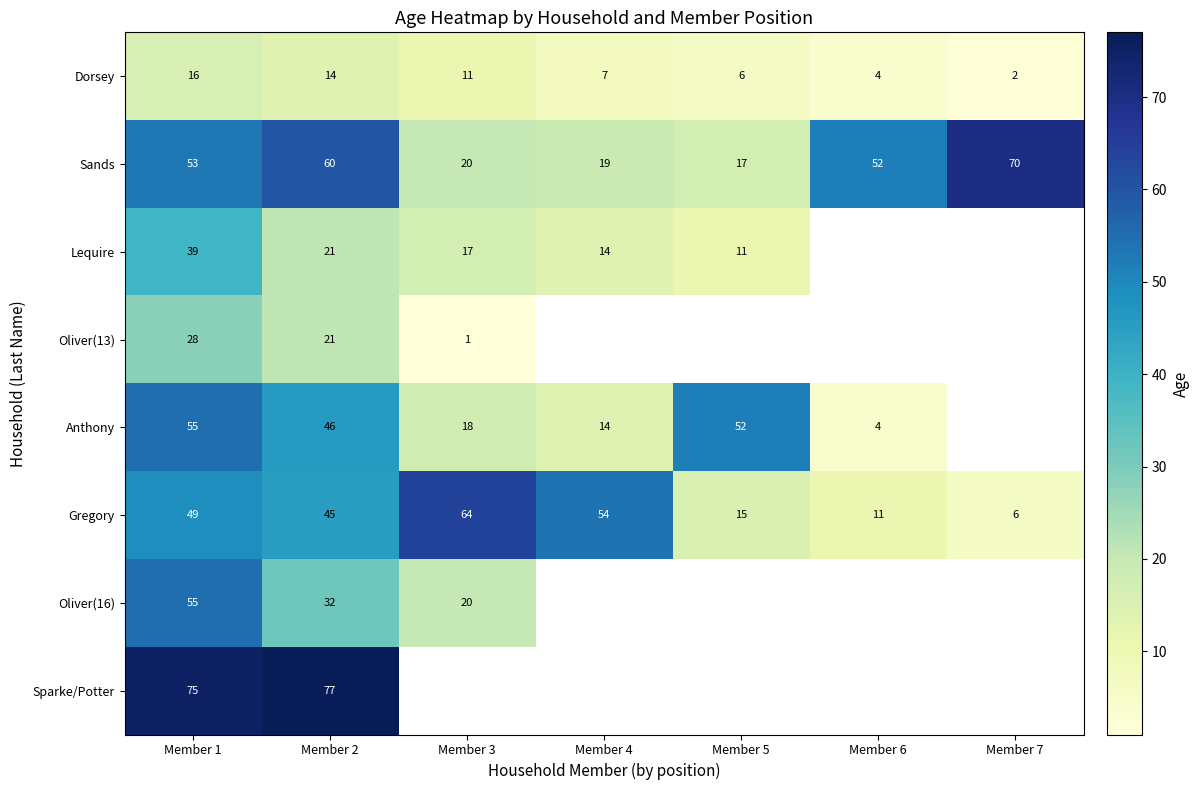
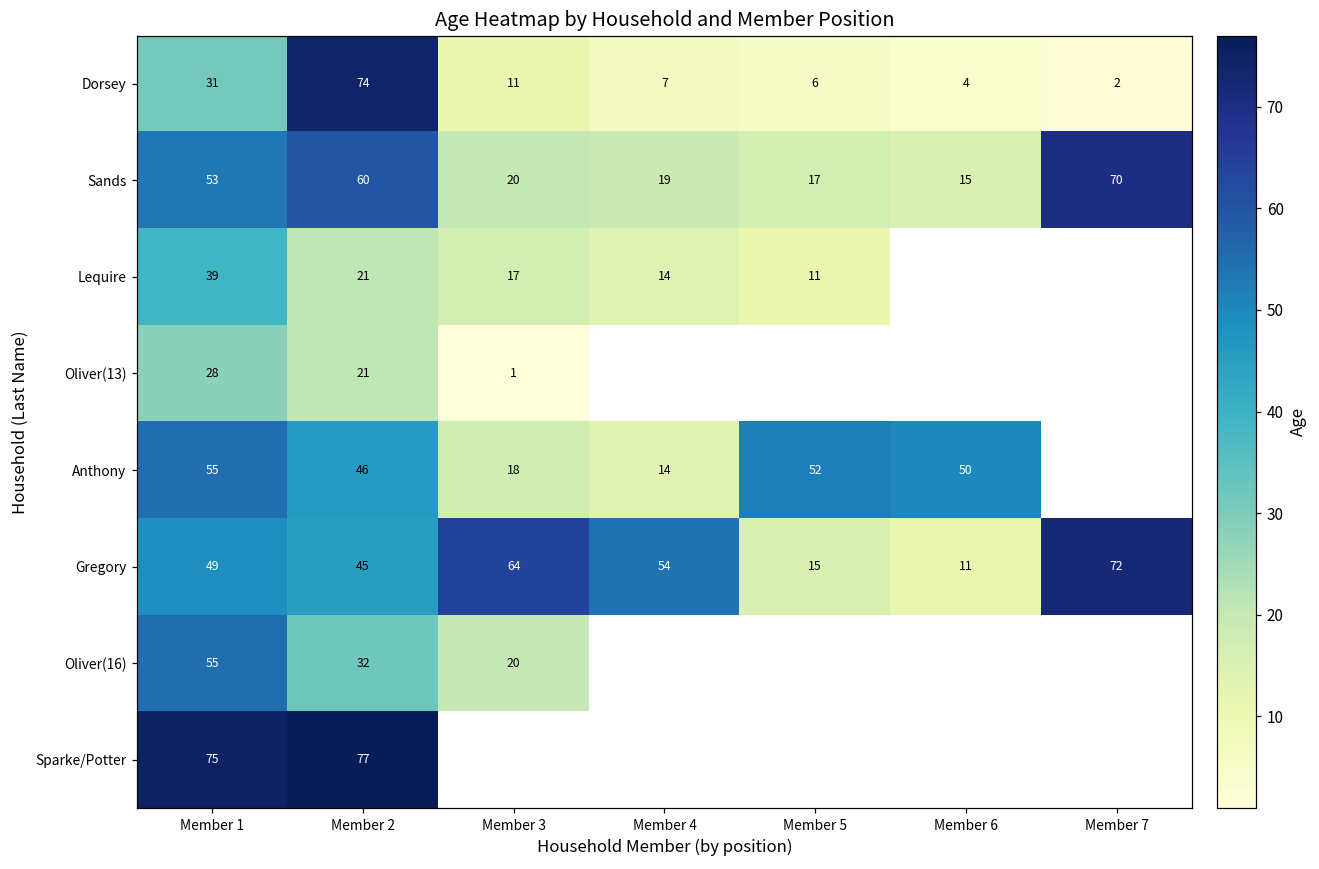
Dorsey, Member 1: 16 -> 31
Dorsey, Member 2: 14 -> 74
Sands, Member 6: 52 -> 15
Anthony, Member 6: 4 -> 50
Gregory, Member 7: 6 -> 72
